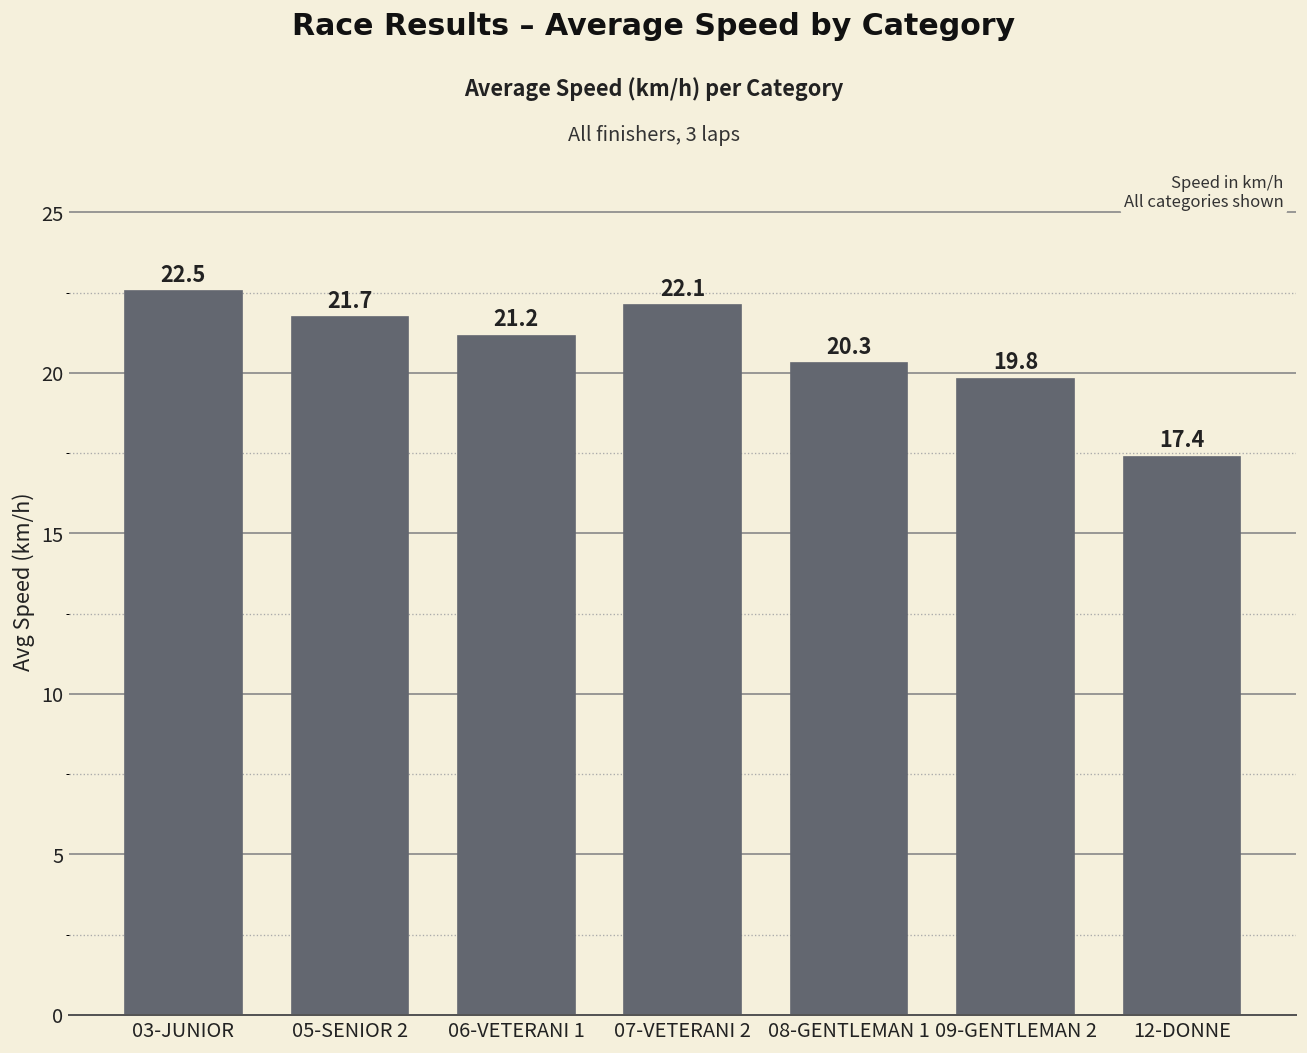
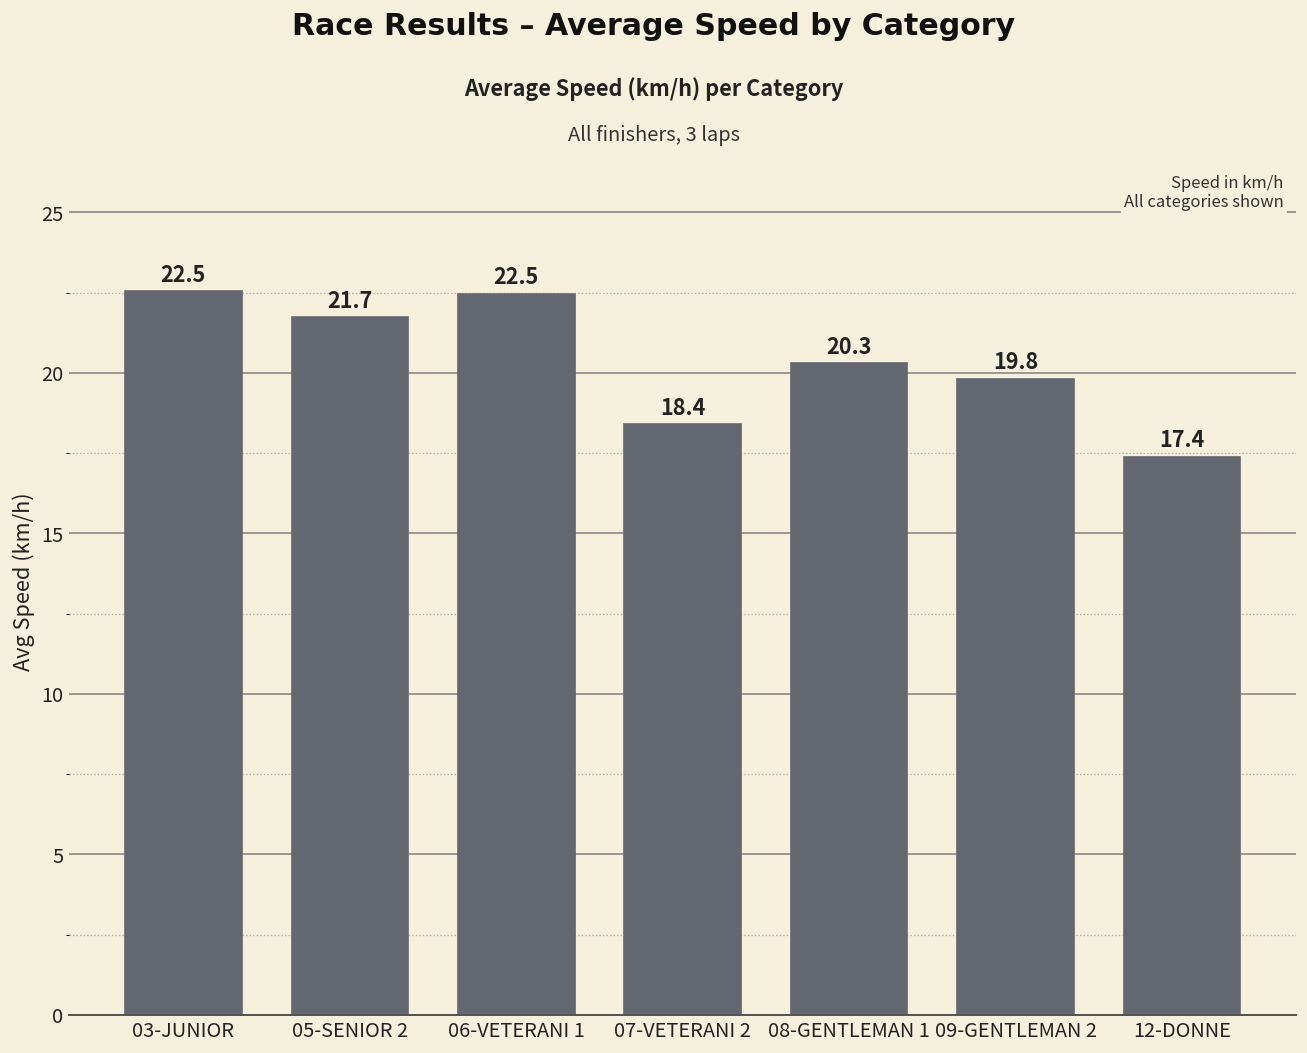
06-VETERANI 1: 21.2 -> 22.5
07-VETERANI 2: 22.1 -> 18.4
